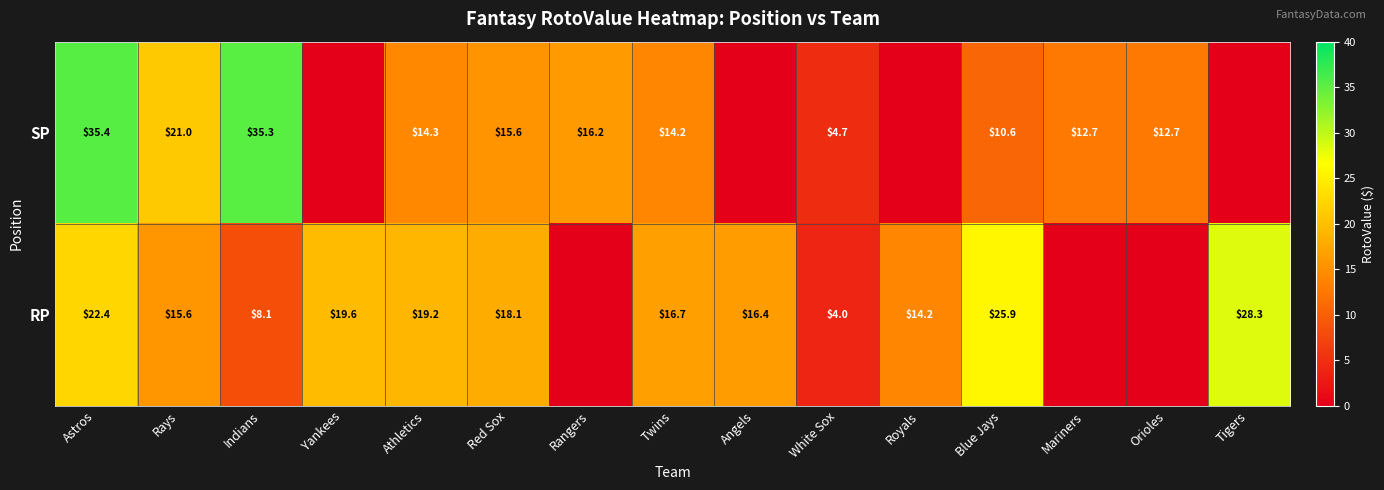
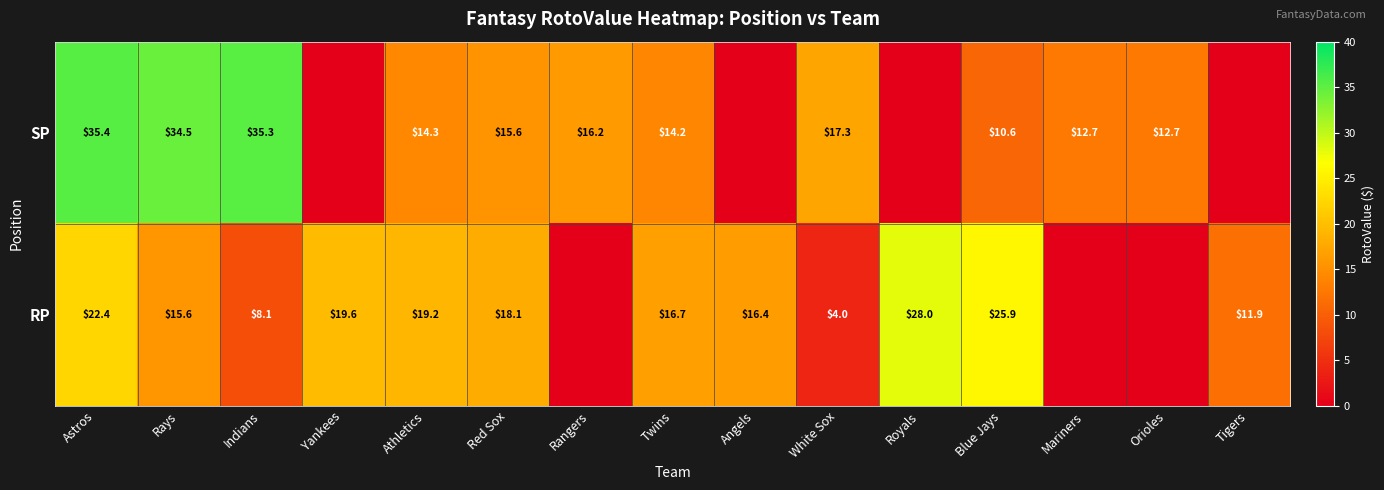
SP, Rays: $21.0 -> $34.5
SP, White Sox: $4.7 -> $17.3
RP, Royals: $14.2 -> $28.0
RP, Tigers: $28.3 -> $11.9
